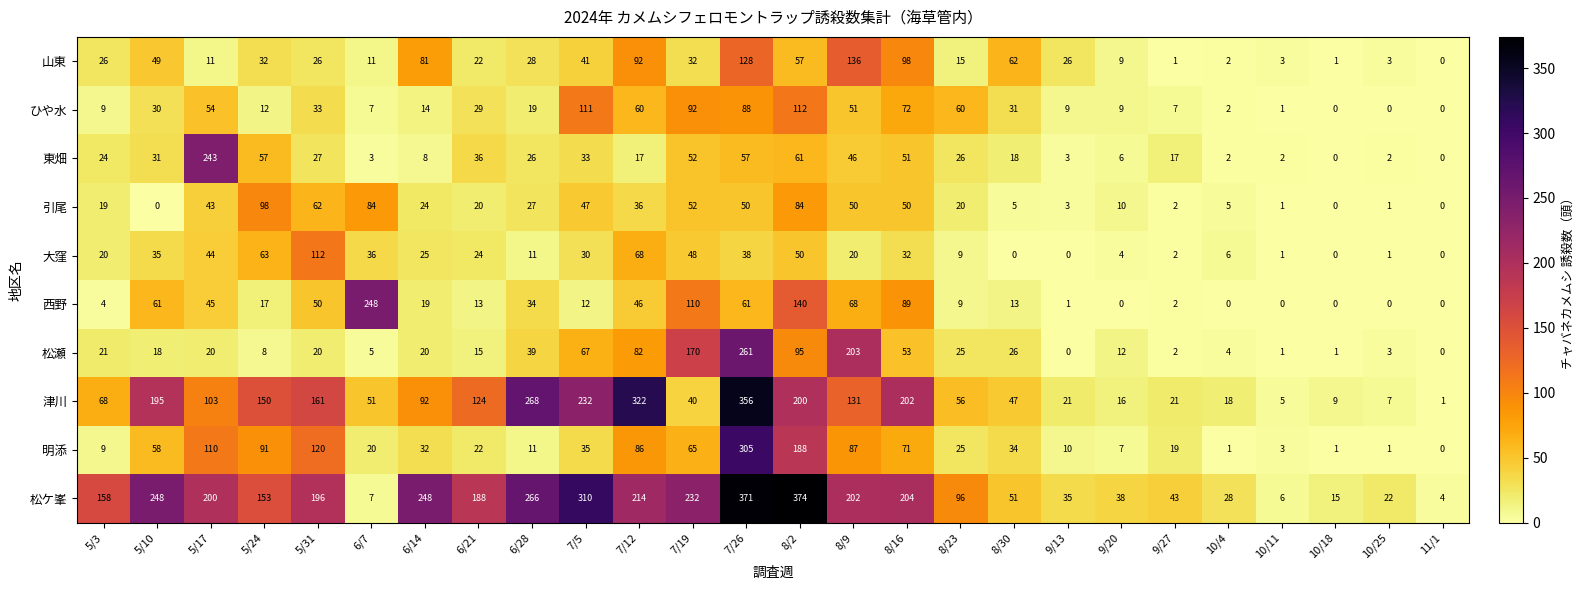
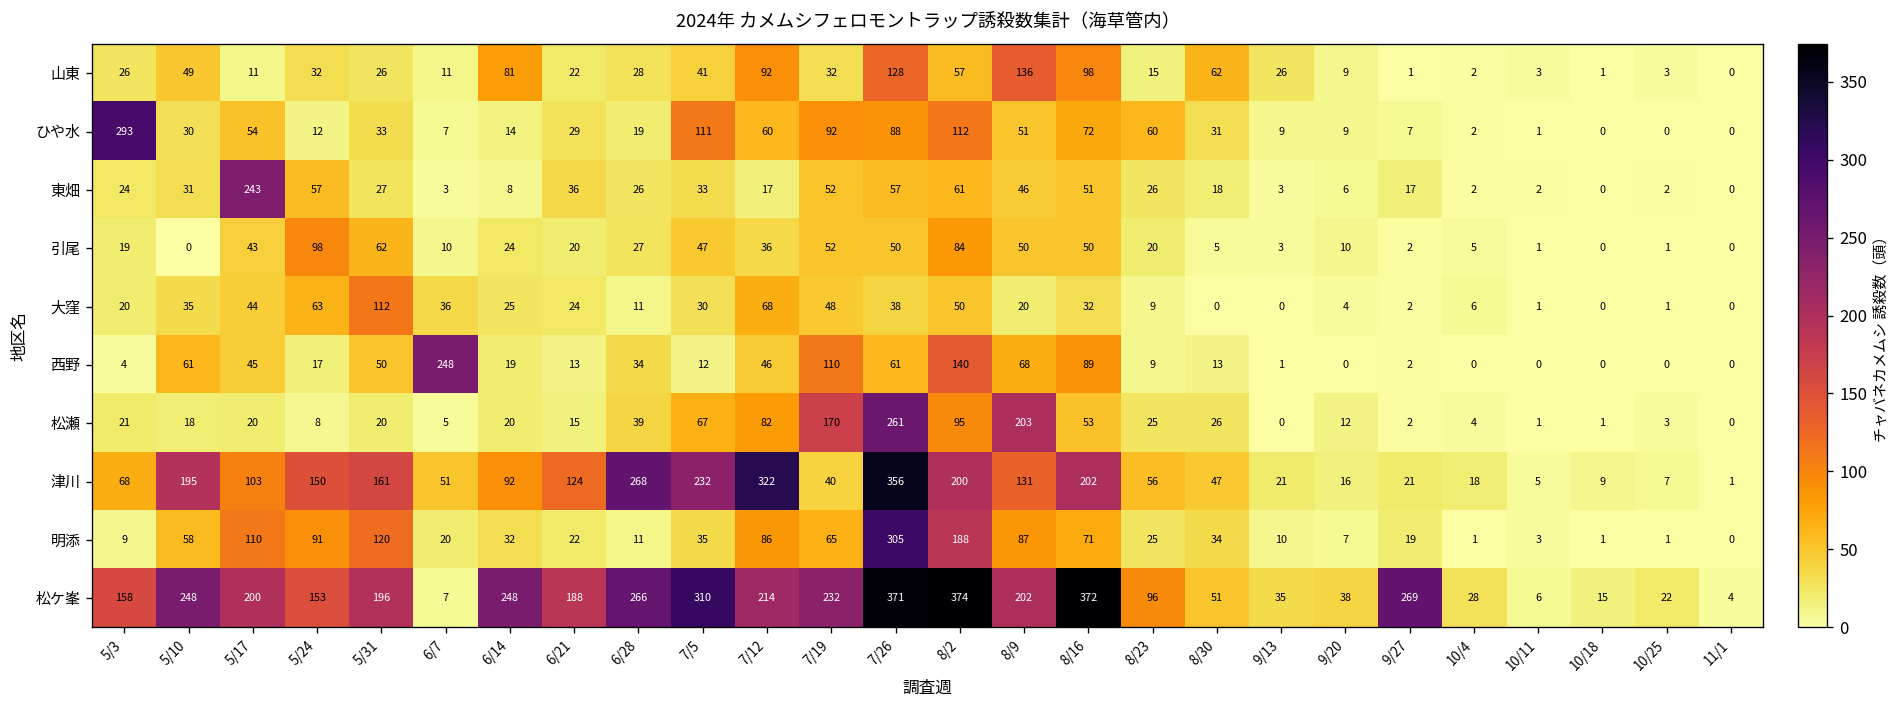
ひや水, 5/3: 9 -> 293
引尾, 6/7: 84 -> 10
松ケ峯, 8/16: 204 -> 372
松ケ峯, 9/27: 43 -> 269
